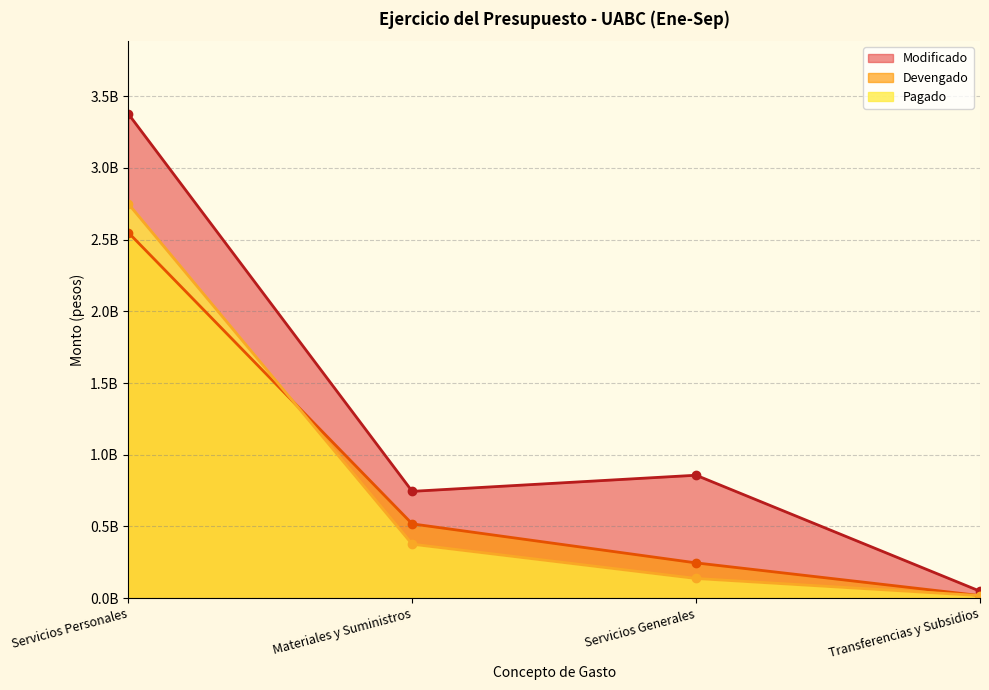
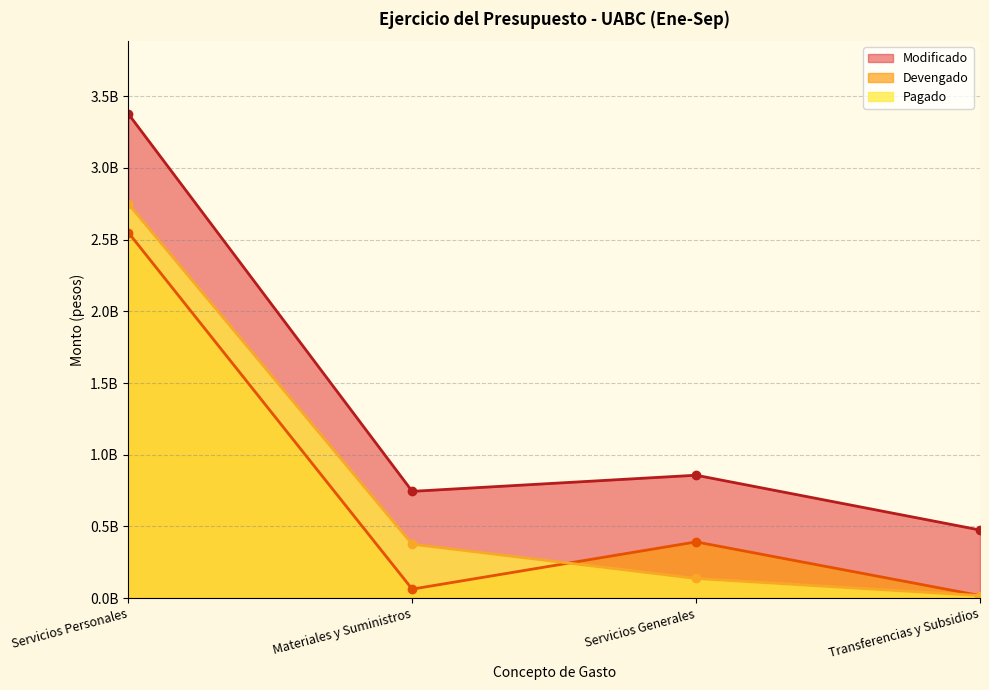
Devengado, Materiales y Suministros: 520000000 -> 60000000
Devengado, Servicios Generales: 250000000 -> 390000000
Modificado, Transferencias y Subsidios: 50000000 -> 480000000
